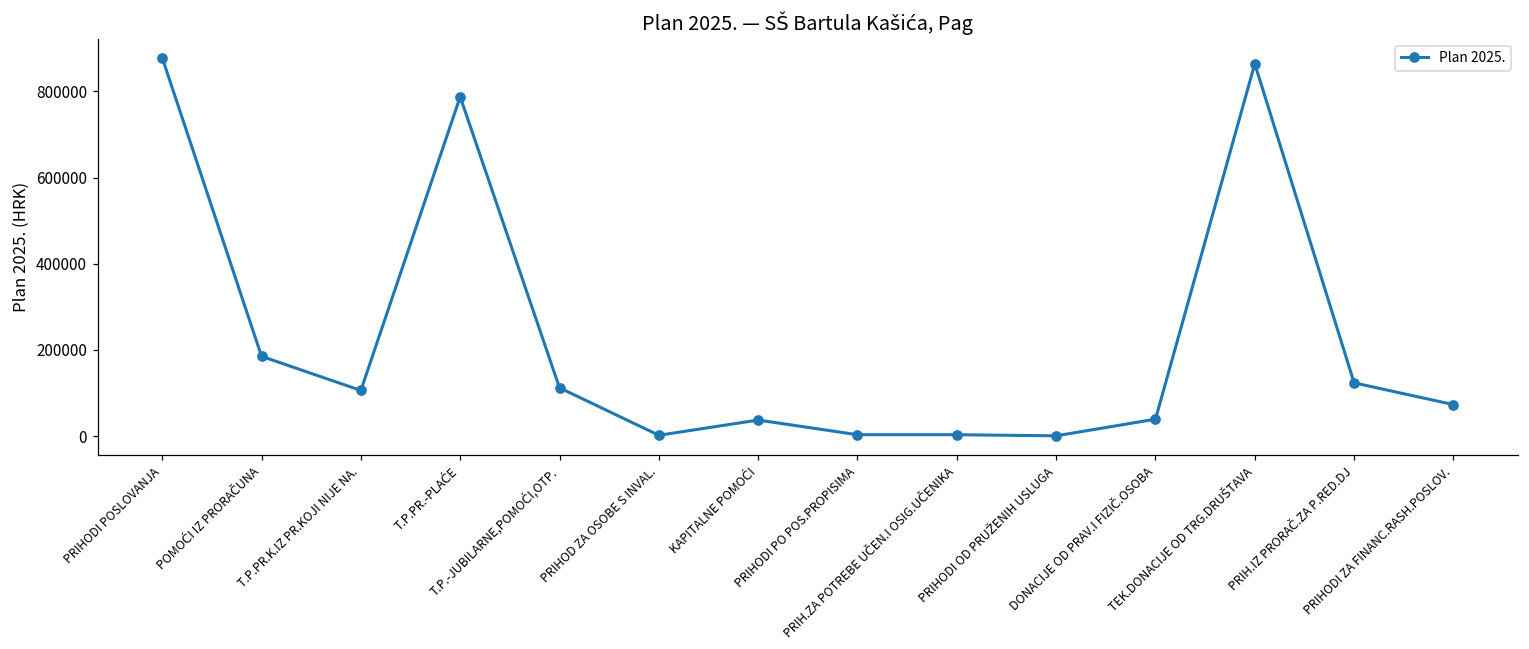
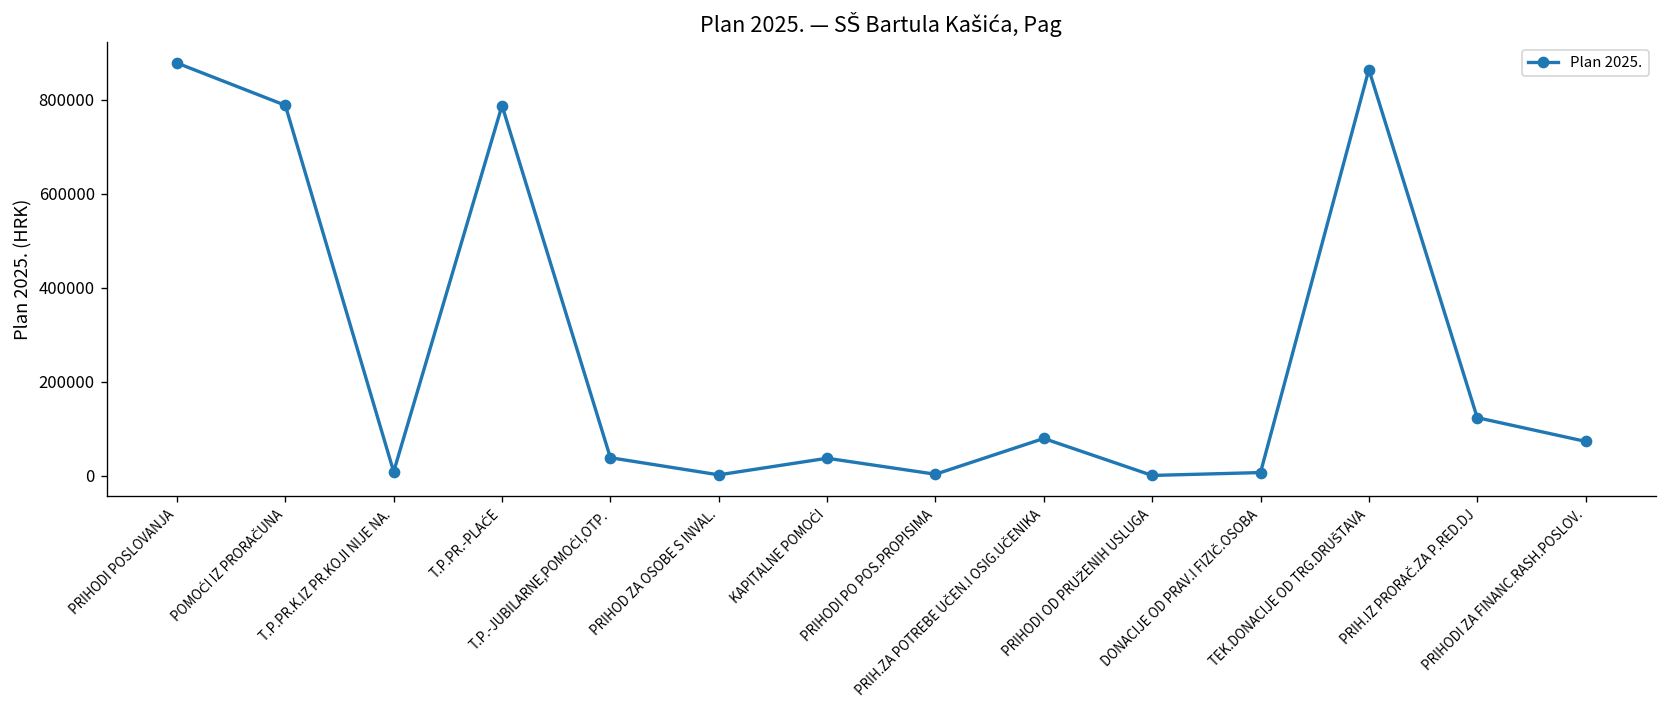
POMOĆI IZ PRORAČUNA: 190000 -> 790000
T.P.PR.K.IZ PR.KOJI NIJE NA.: 110000 -> 10000
T.P.-JUBILARNE,POMOĆI,OTP.: 110000 -> 40000
PRIH.ZA POTREBE UČEN.I OSIG.UČENIKA: 0 -> 80000
DONACIJE OD PRAV.I FIZIČ.OSOBA: 40000 -> 10000
